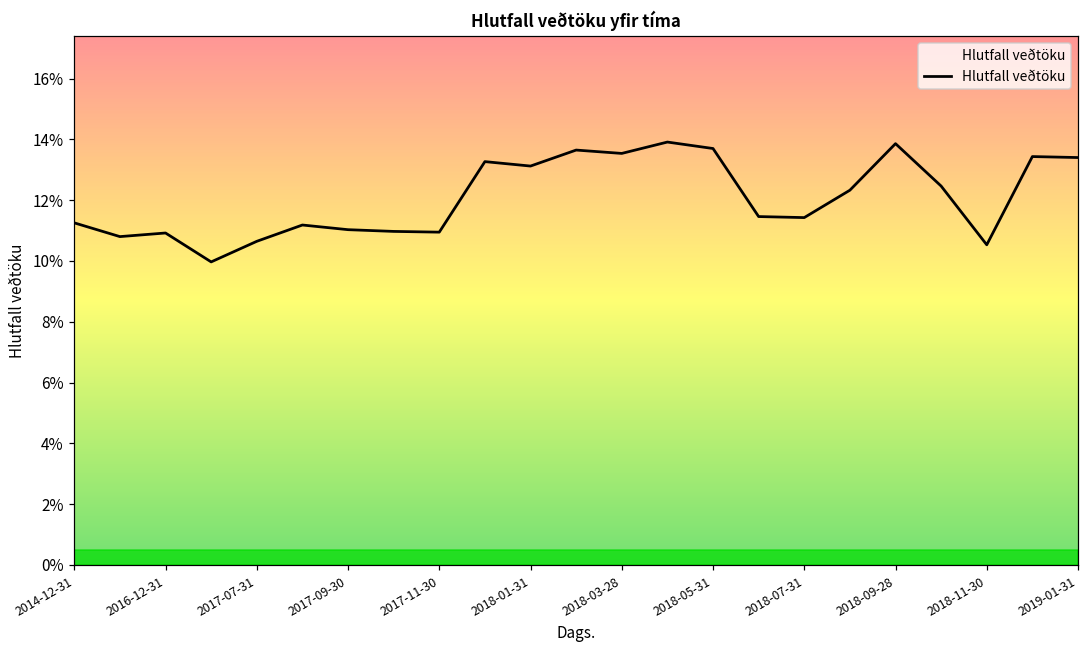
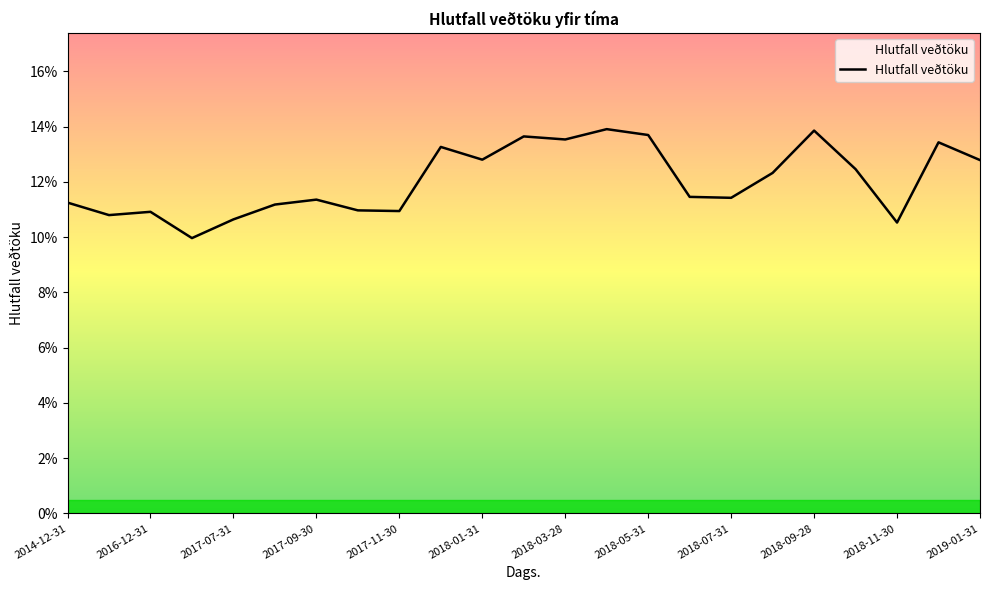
2017-09-30: 11.0% -> 11.4%
2018-01-31: 13.1% -> 12.8%
2019-01-31: 13.4% -> 12.8%
